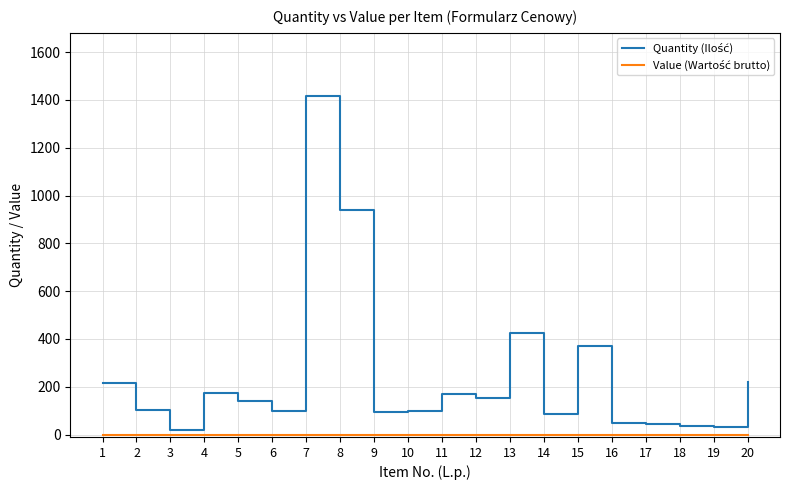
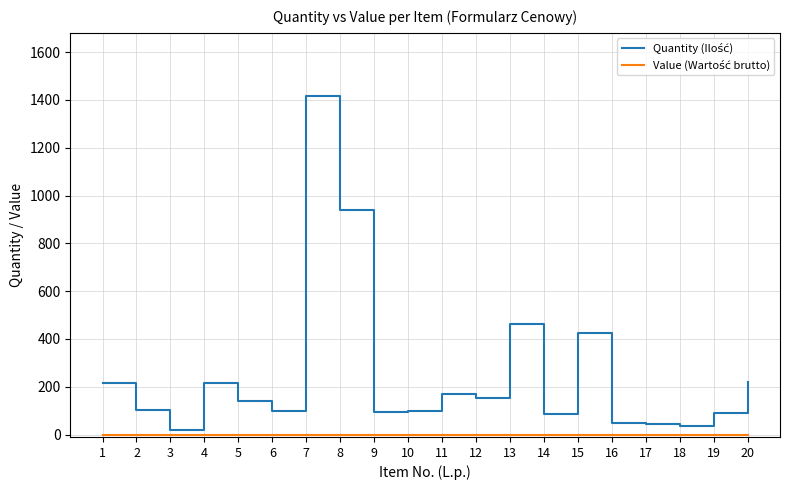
Quantity (Ilość), 4: 170 -> 220
Quantity (Ilość), 13: 420 -> 460
Quantity (Ilość), 15: 370 -> 420
Quantity (Ilość), 19: 30 -> 90
